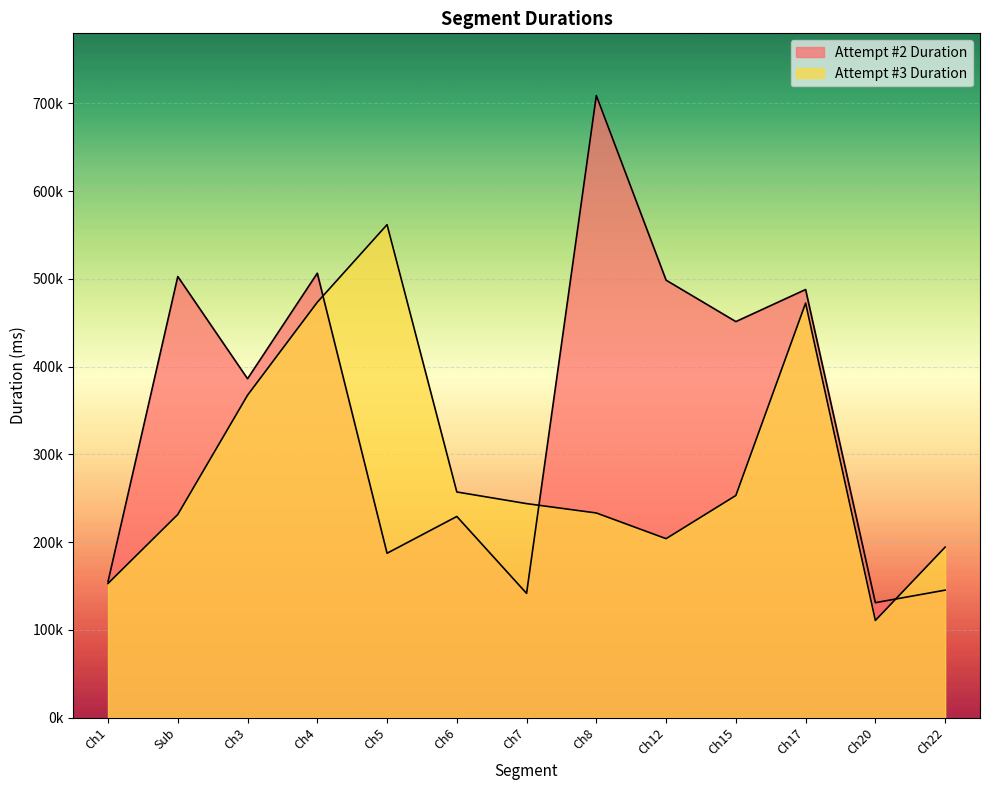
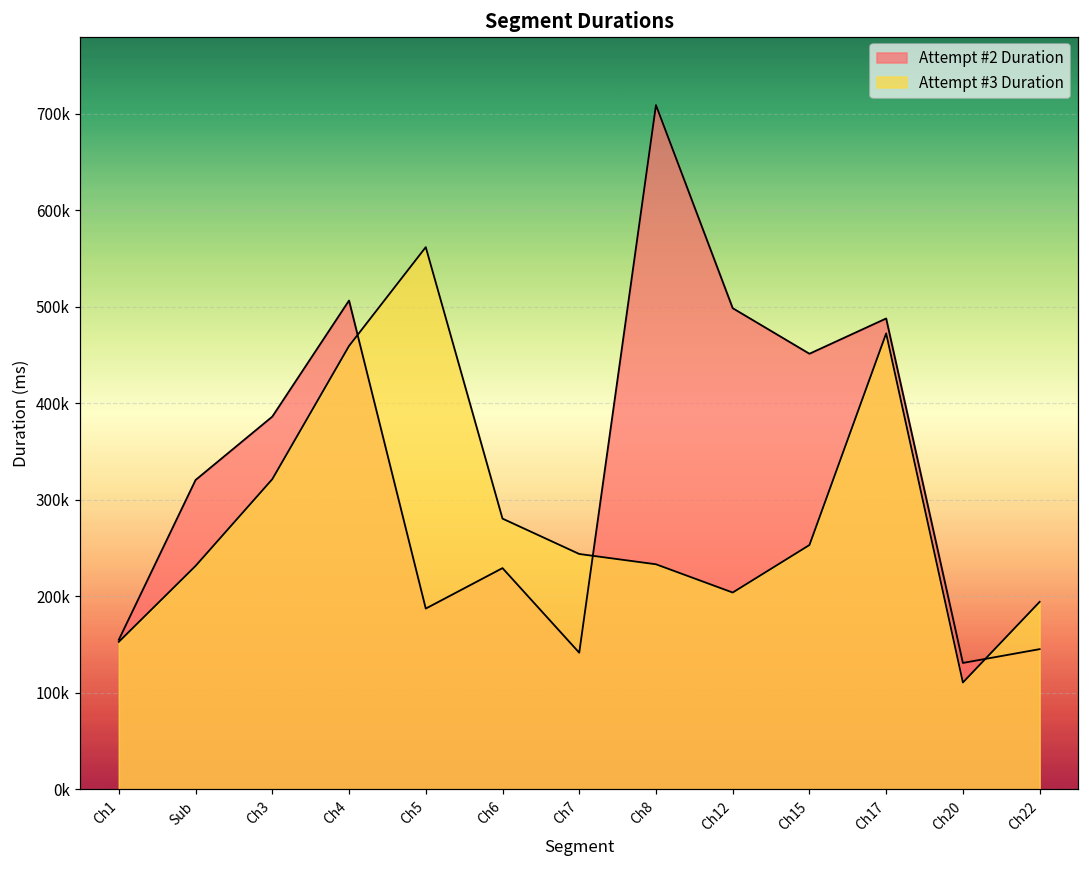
Attempt #2 Duration, Sub: 500000 -> 320000
Attempt #3 Duration, Ch3: 370000 -> 320000
Attempt #3 Duration, Ch4: 470000 -> 460000
Attempt #3 Duration, Ch6: 260000 -> 280000
